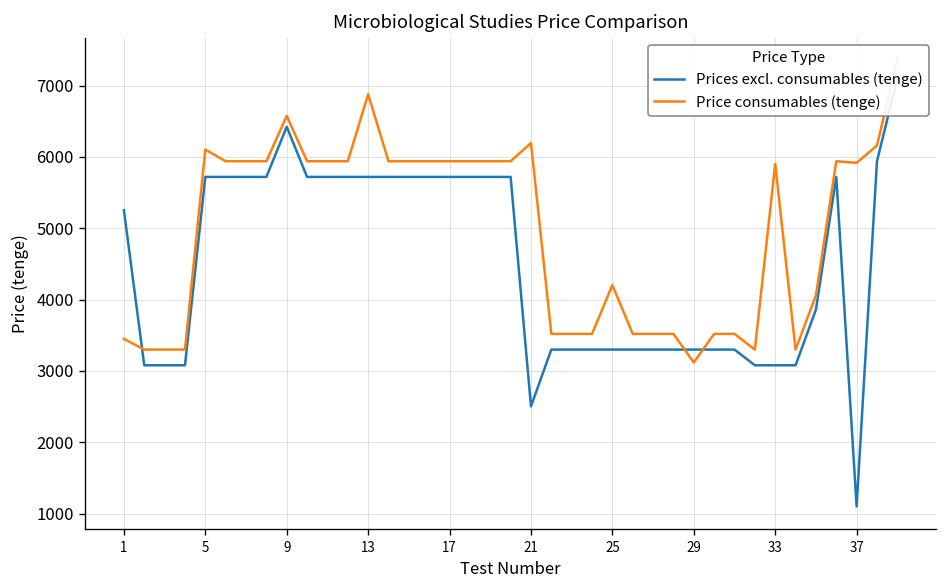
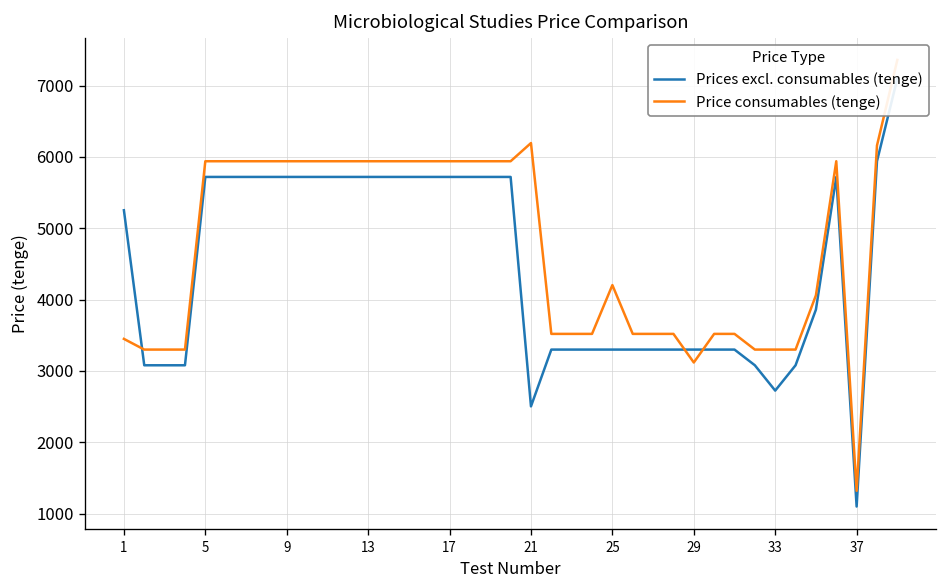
Price consumables (tenge), 5: 6100 -> 5900
Prices excl. consumables (tenge), 9: 6400 -> 5700
Price consumables (tenge), 9: 6600 -> 5900
Price consumables (tenge), 13: 6900 -> 5900
Prices excl. consumables (tenge), 33: 3100 -> 2700
Price consumables (tenge), 33: 5900 -> 3300
Price consumables (tenge), 37: 5900 -> 1300
